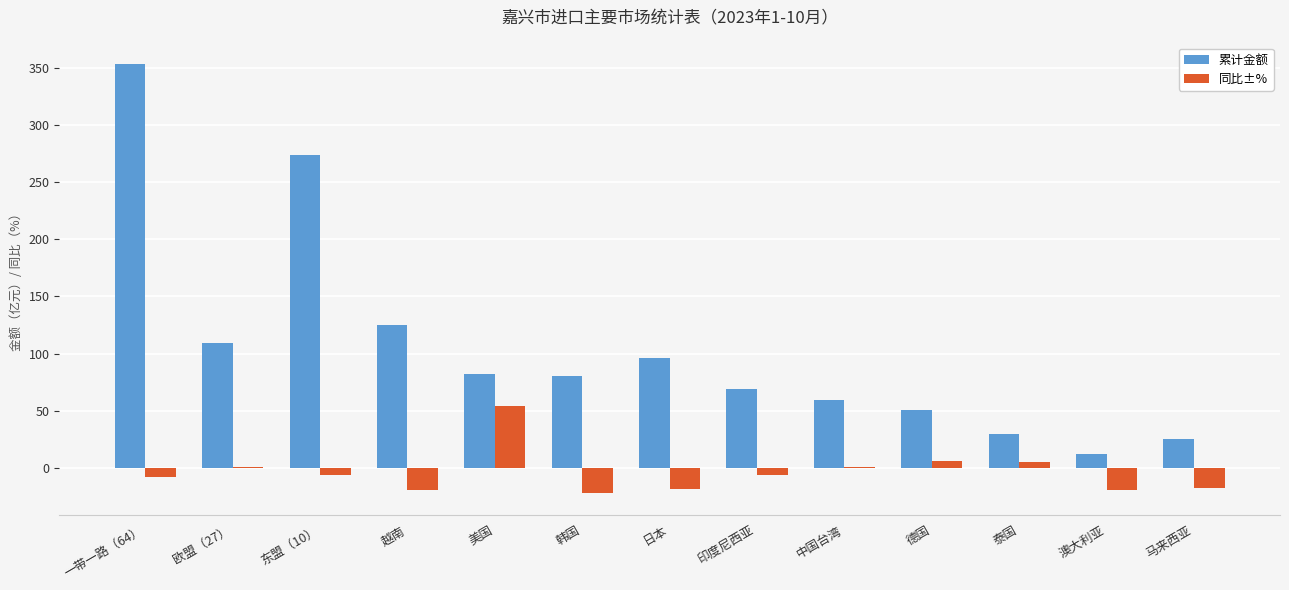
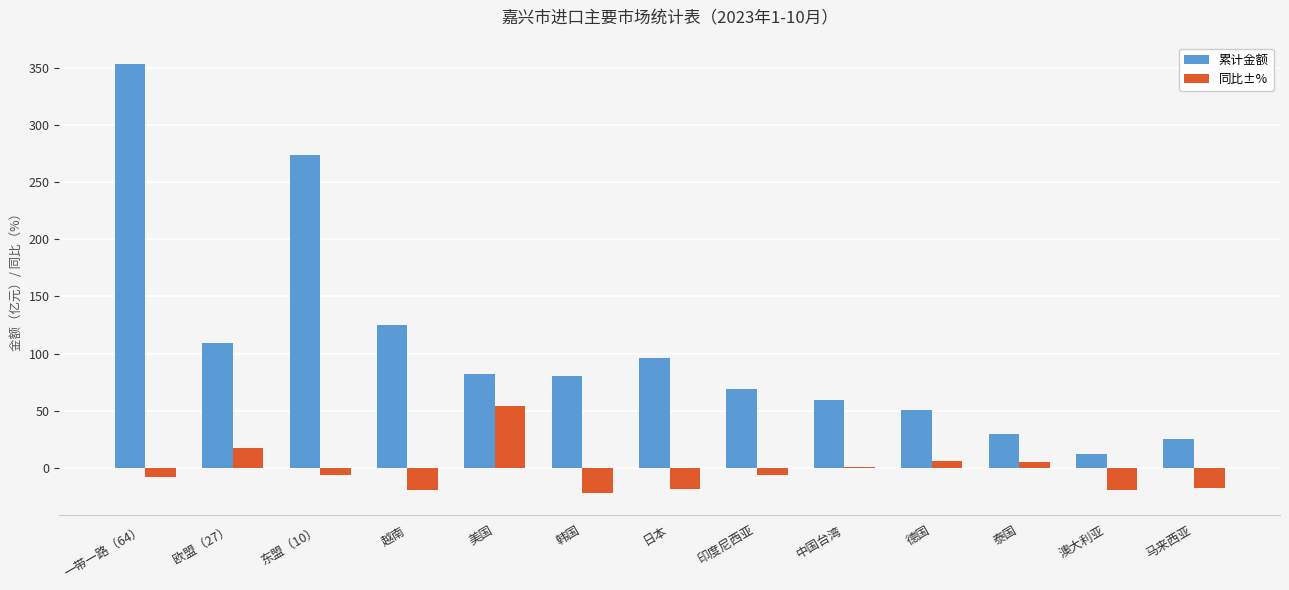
同比±%, 欧盟（27）: 1 -> 17
